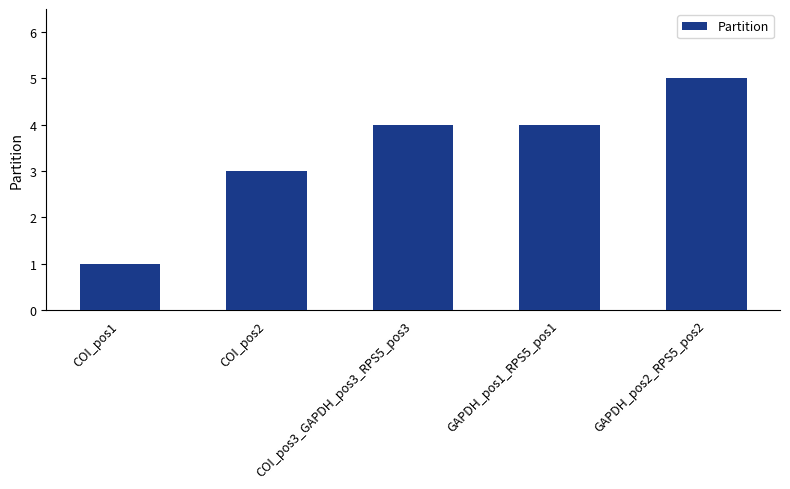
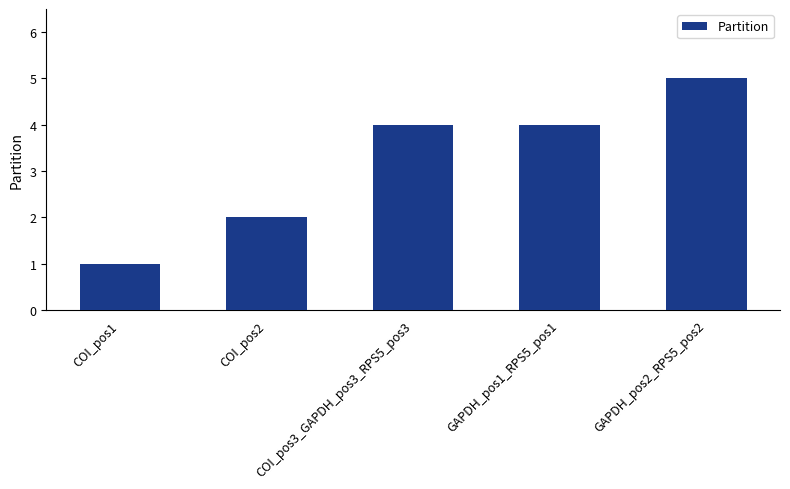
COI_pos2: 3 -> 2
